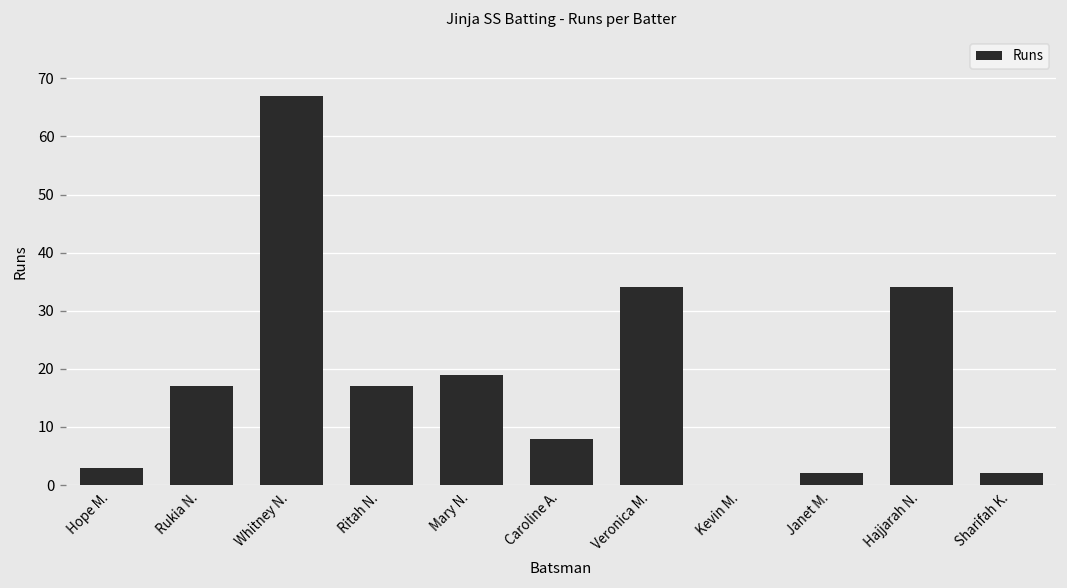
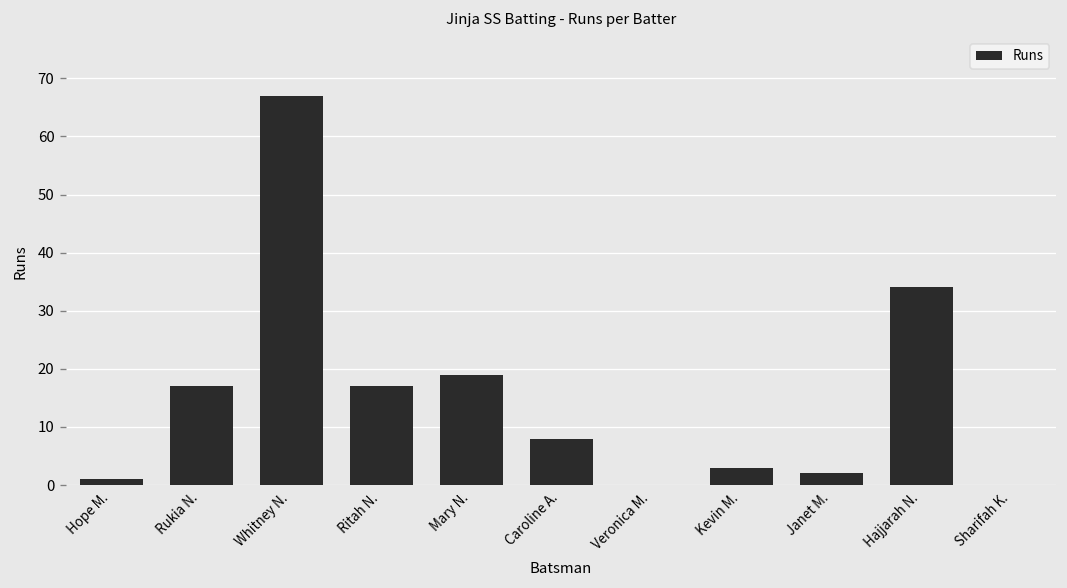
Hope M.: 3 -> 1
Veronica M.: 34 -> 0
Kevin M.: 0 -> 3
Sharifah K.: 2 -> 0
